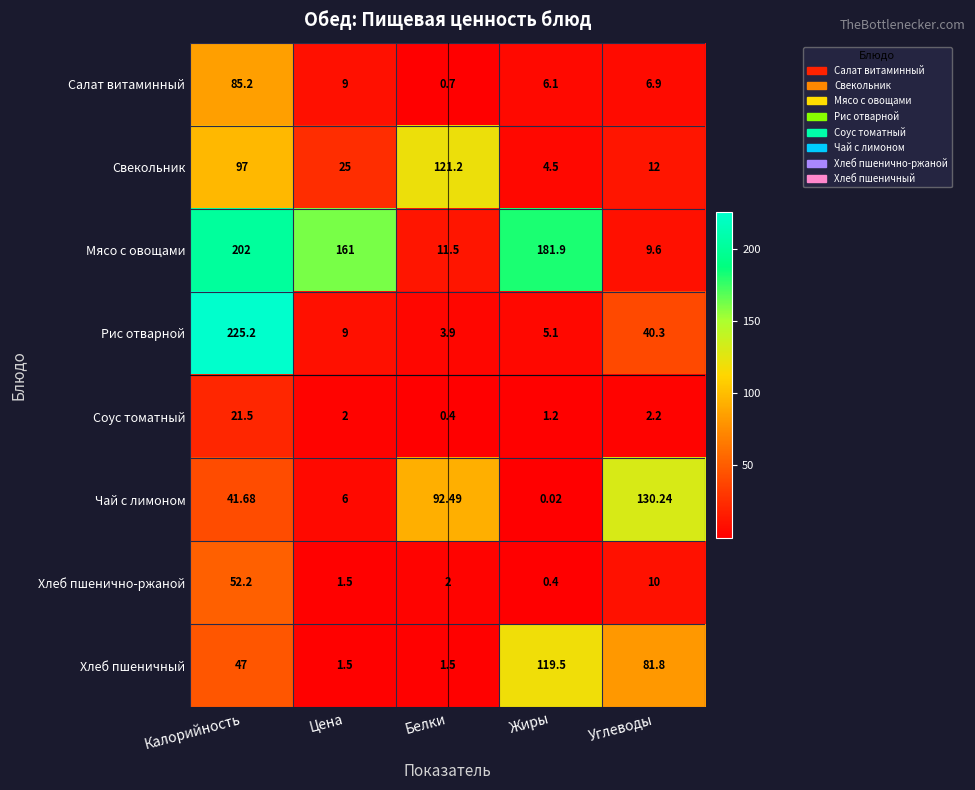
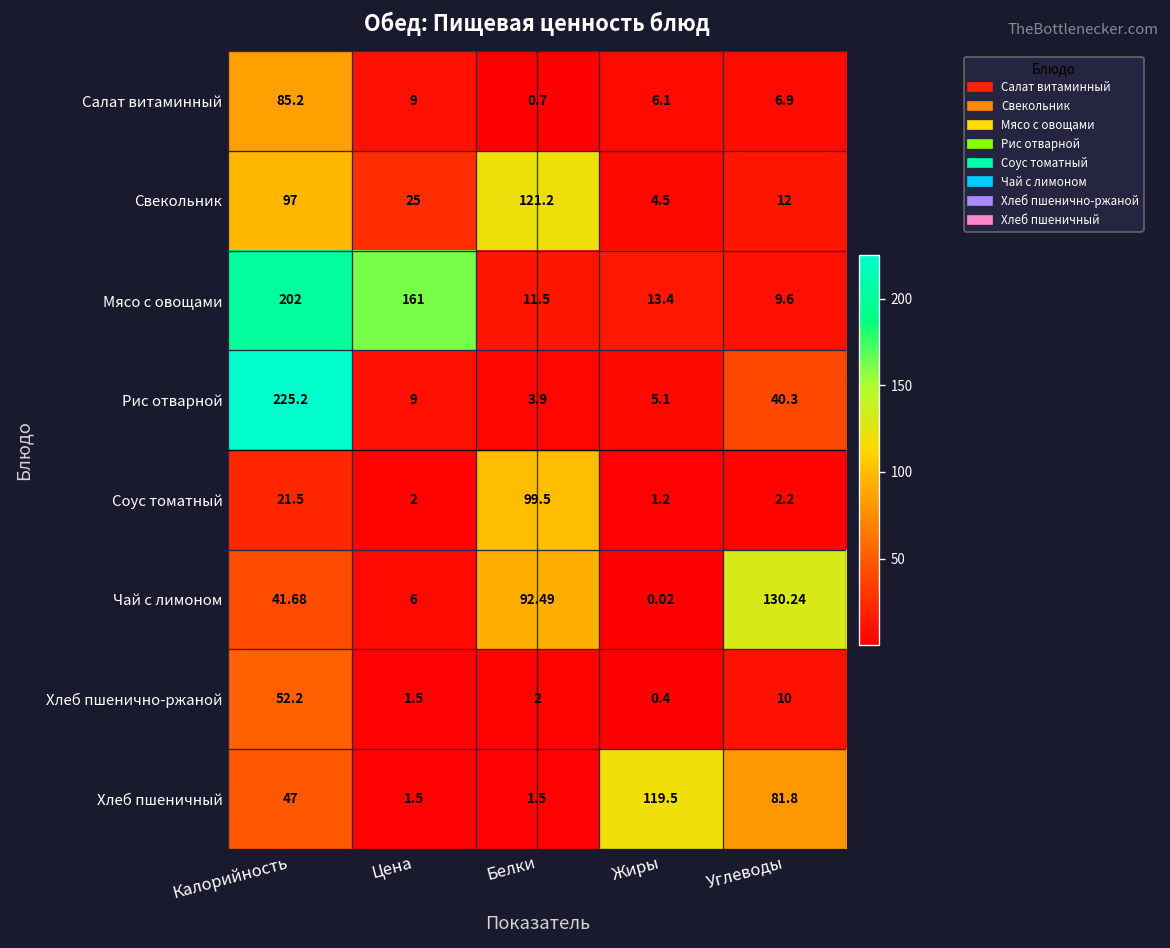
Мясо с овощами, Жиры: 181.9 -> 13.4
Соус томатный, Белки: 0.4 -> 99.5
